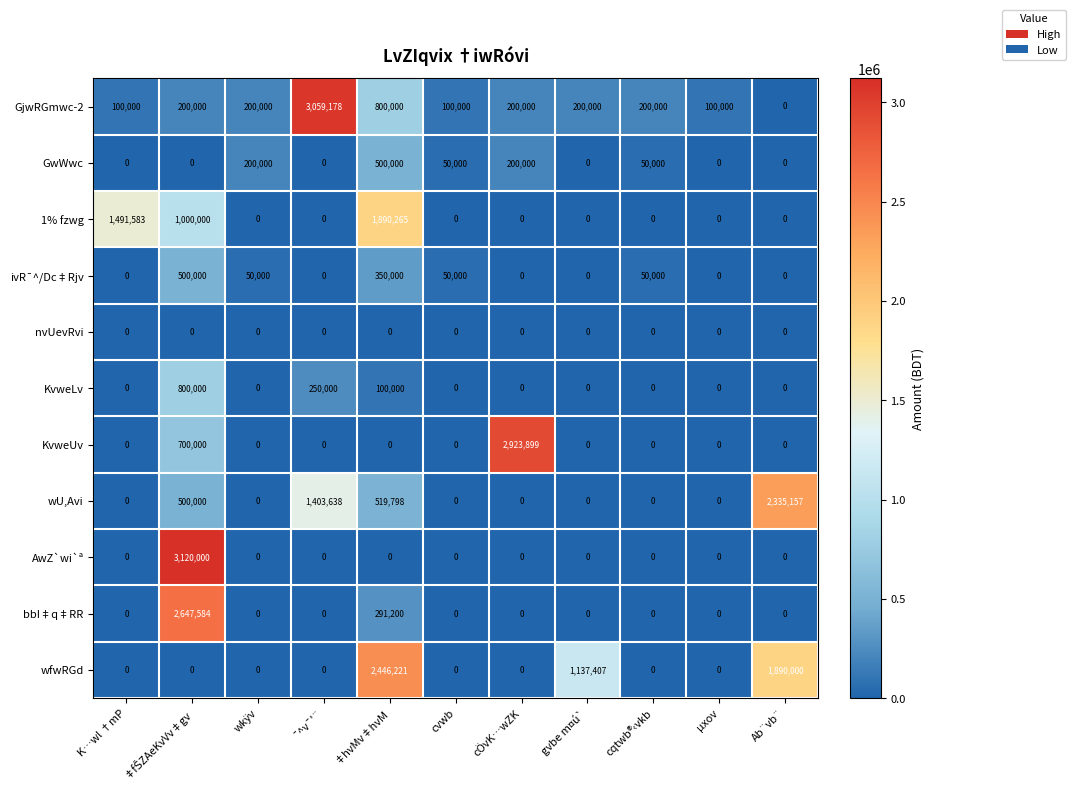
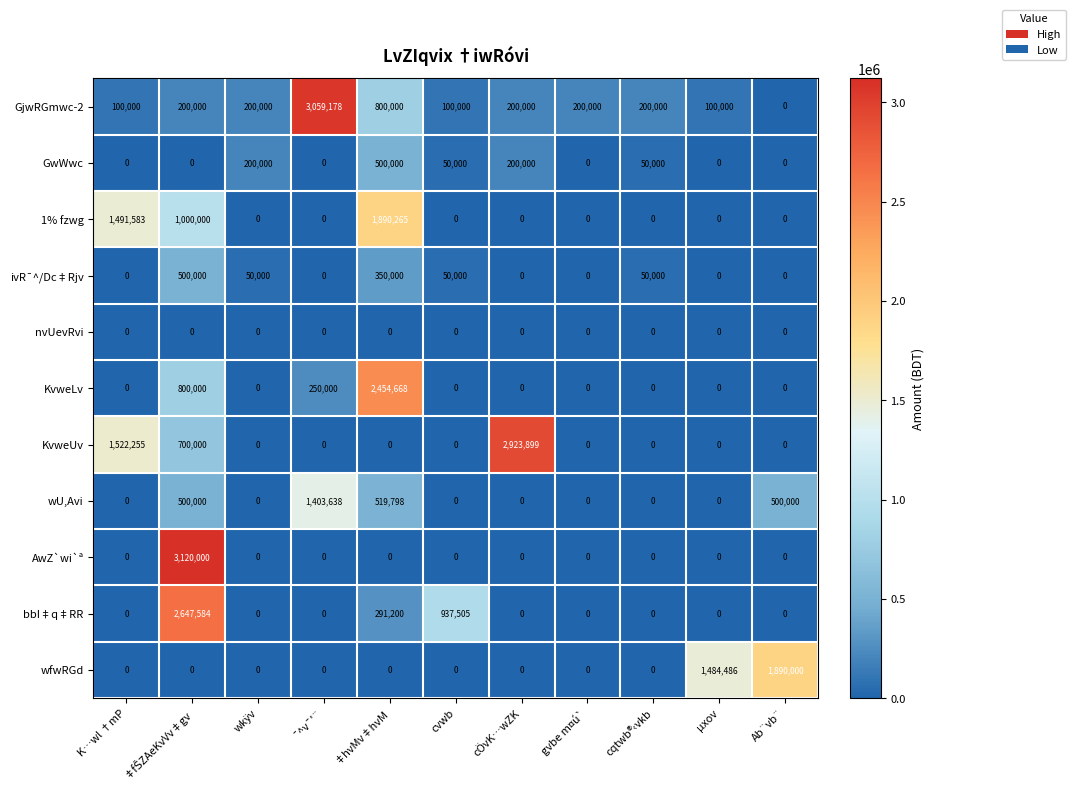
KvweLv, ‡hvMv‡hvM: 100,000 -> 2,454,668
KvweUv, K…wl †mP: 0 -> 1,522,255
wU,Avi, Ab¨vb¨: 2,335,157 -> 500,000
bbI‡q‡RR, cvwb: 0 -> 937,505
wfwRGd, ‡hvMv‡hvM: 2,446,221 -> 0
wfwRGd, gvbe m¤ú`: 1,137,407 -> 0
wfwRGd, µxov: 0 -> 1,484,486
